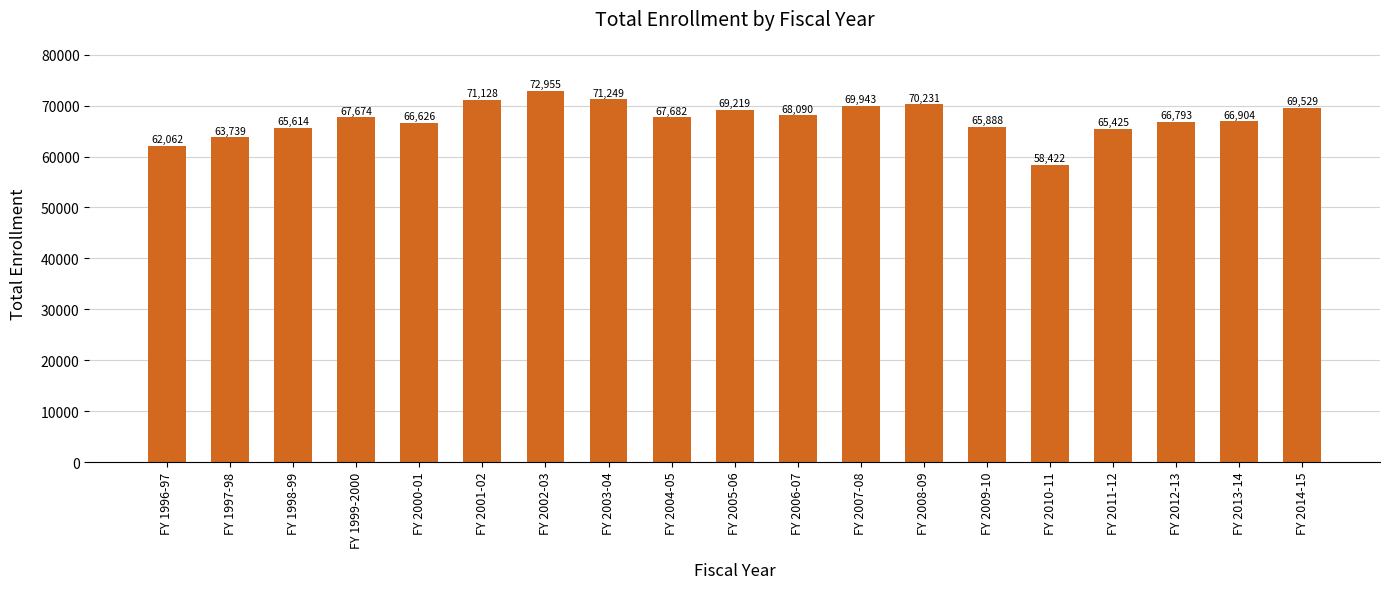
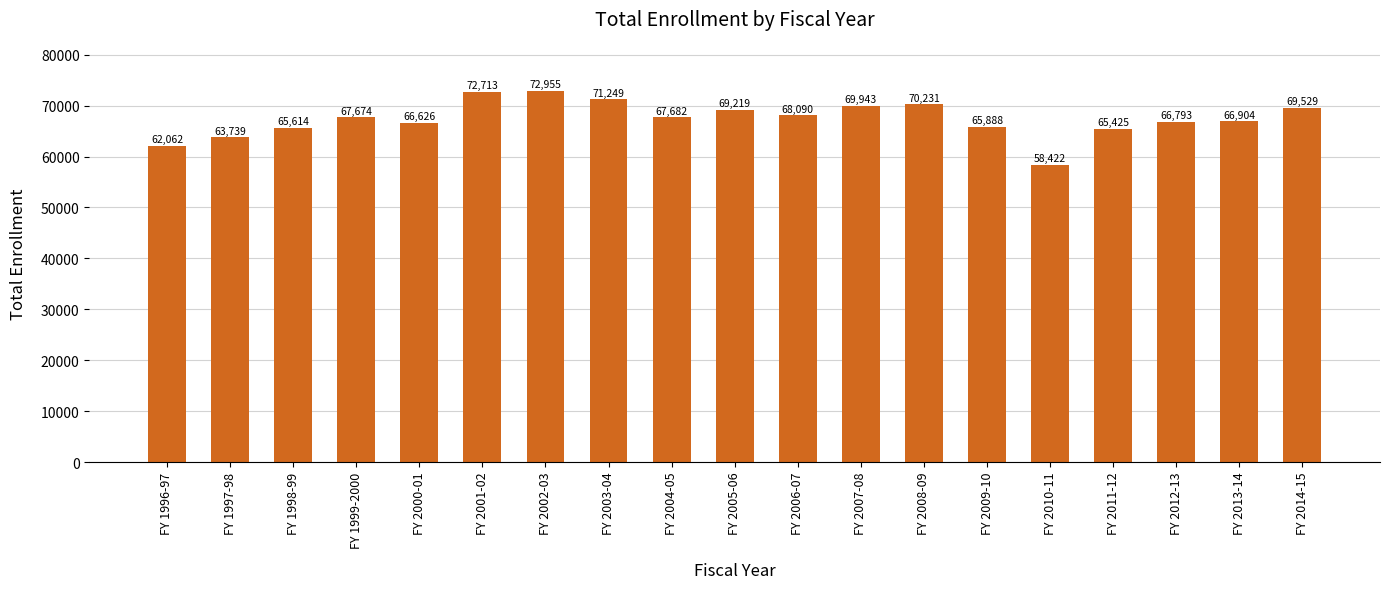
FY 2001-02: 71,128 -> 72,713
